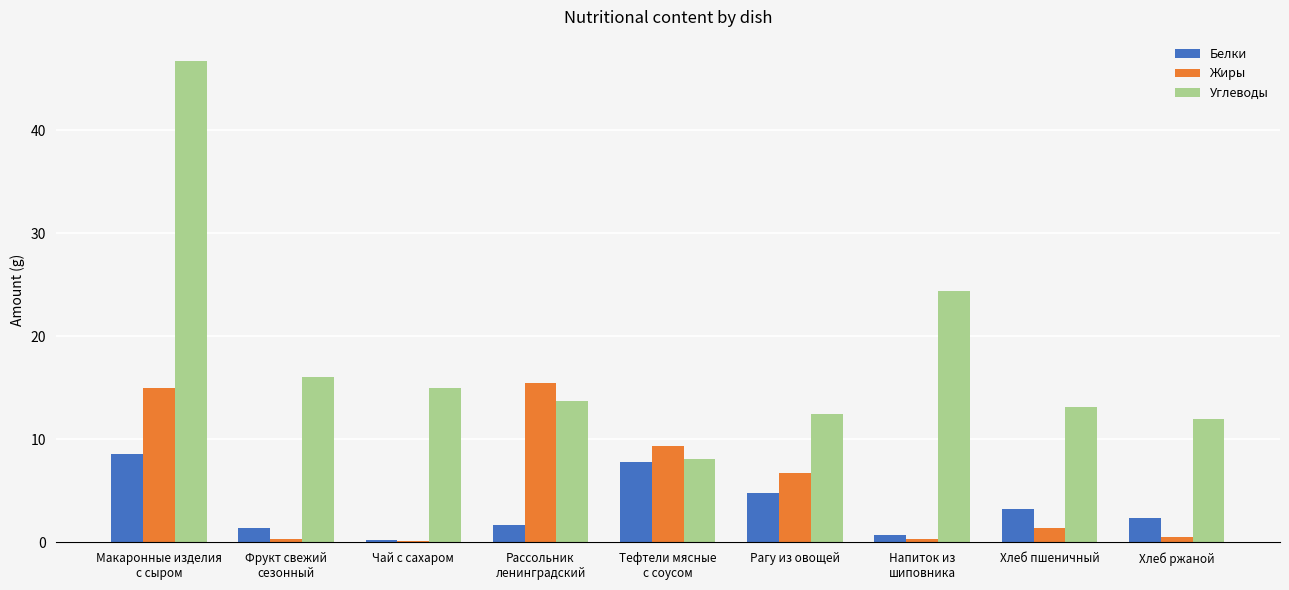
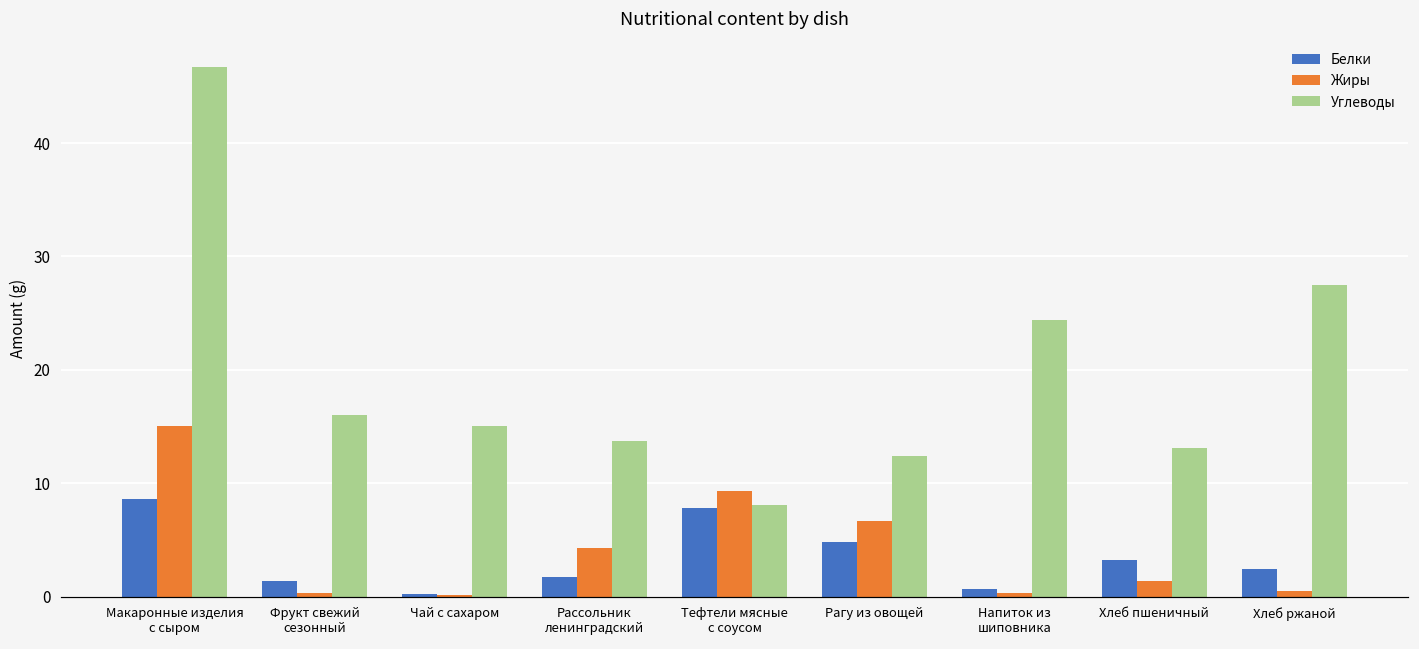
Жиры, Рассольник ленинградский: 15.5 -> 4.3
Углеводы, Хлеб ржаной: 12.0 -> 27.5
